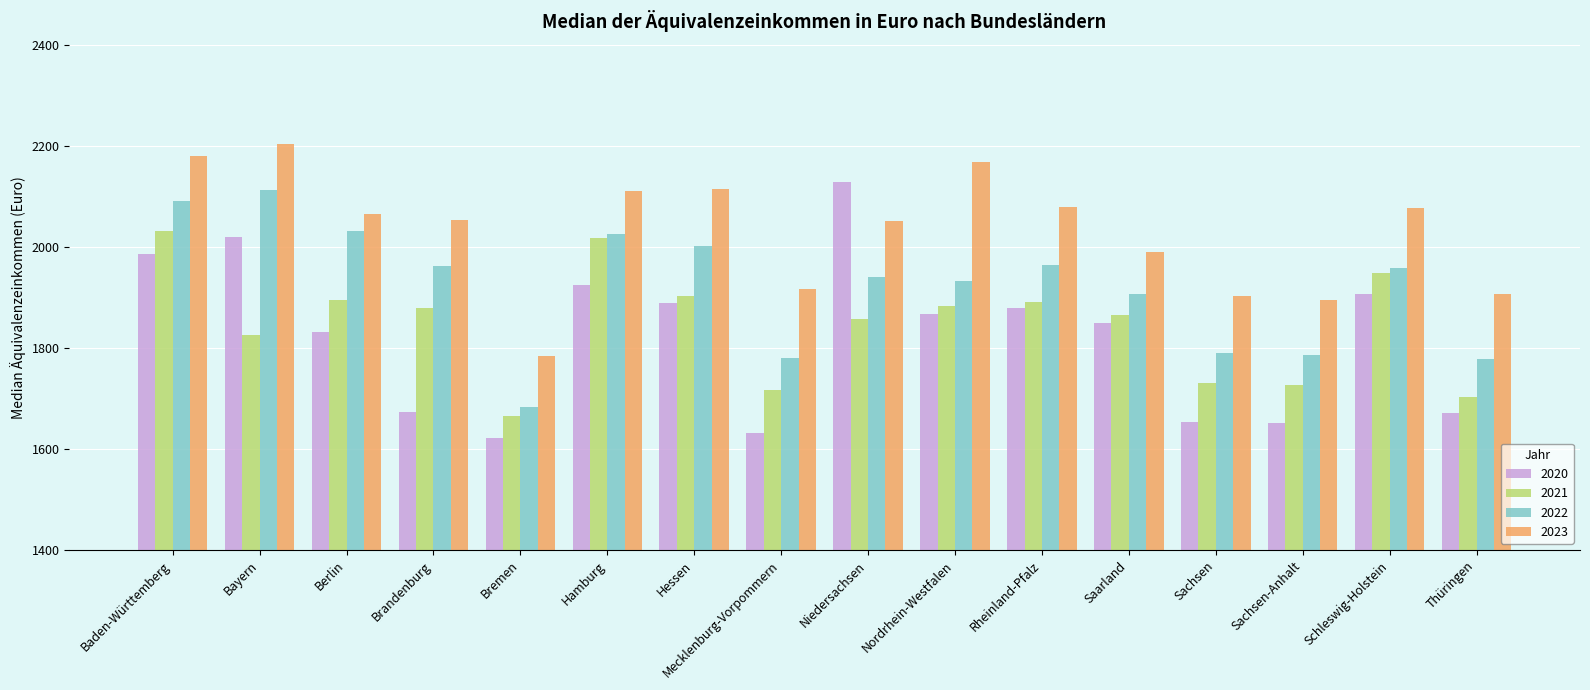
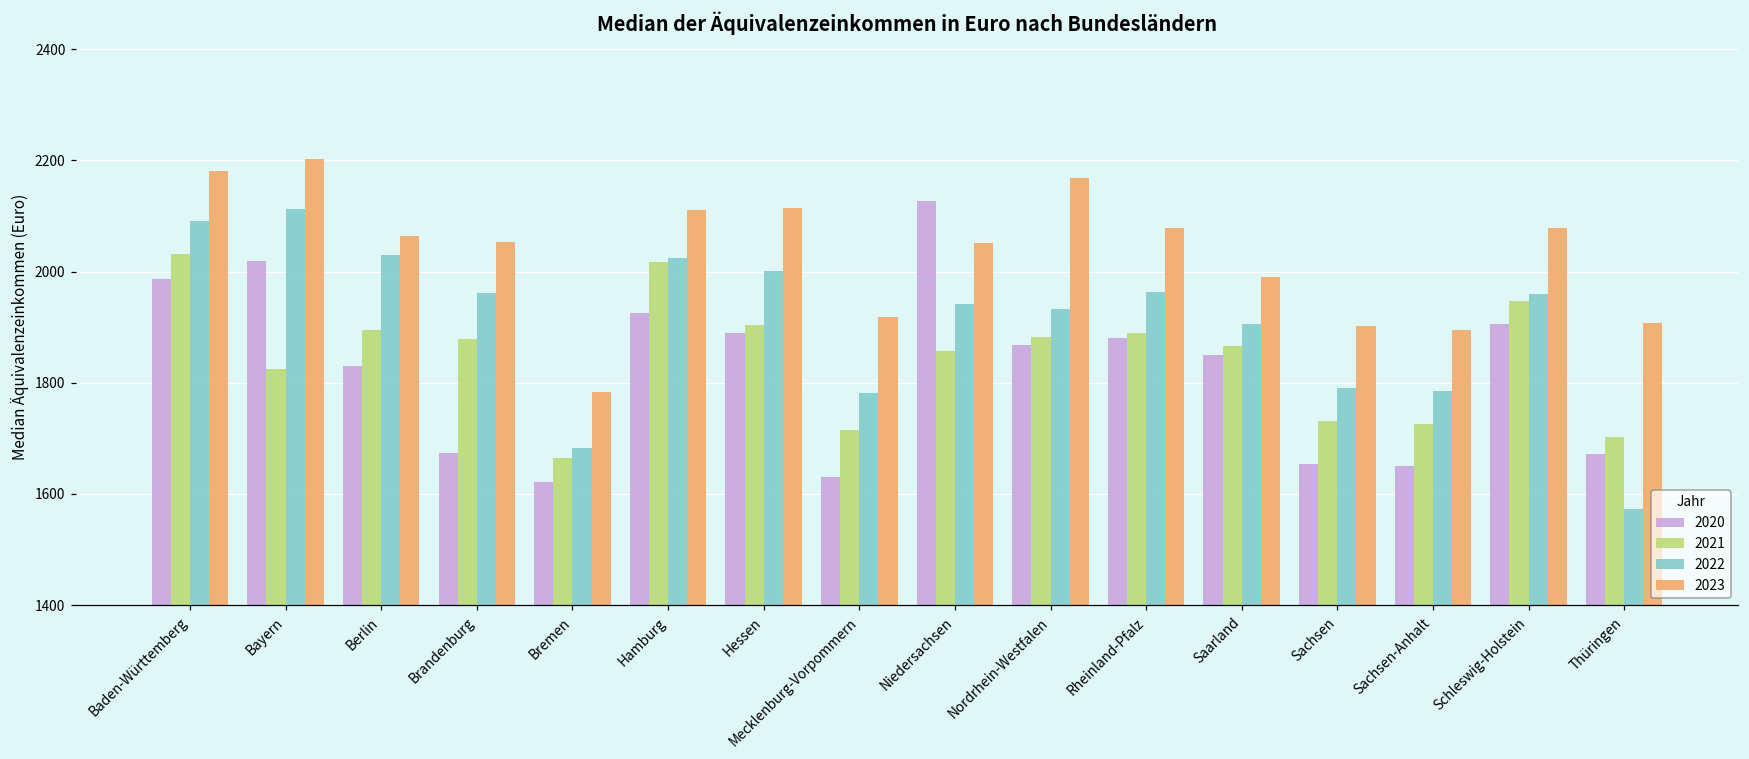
2022, Thüringen: 1780 -> 1570
